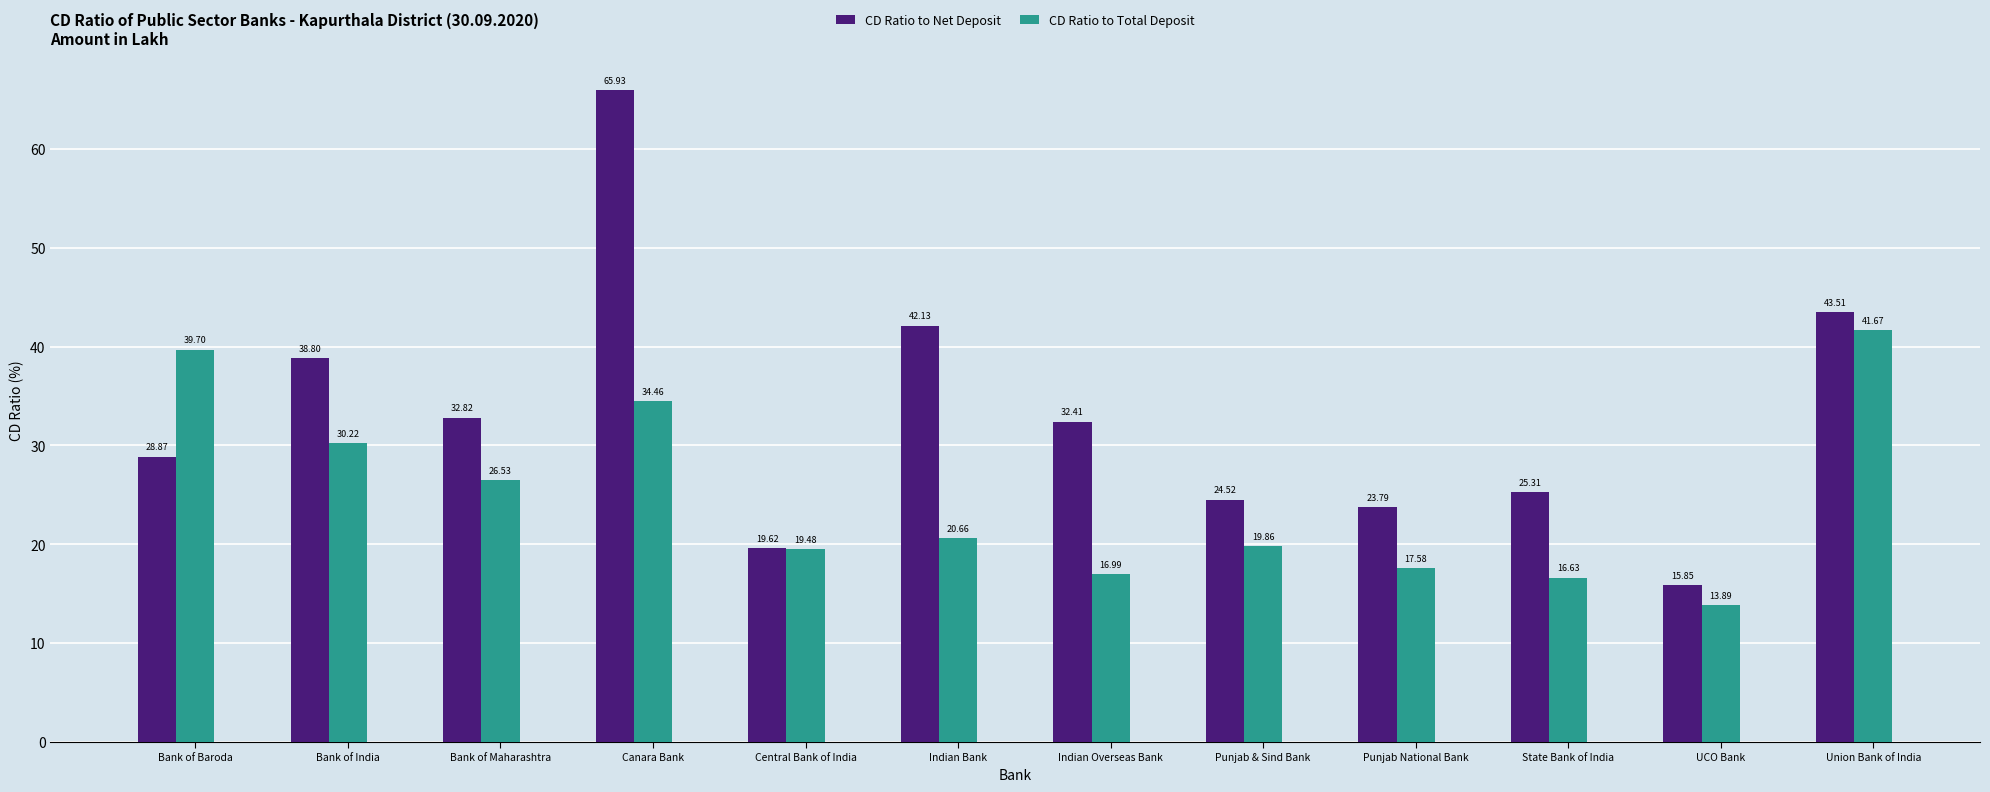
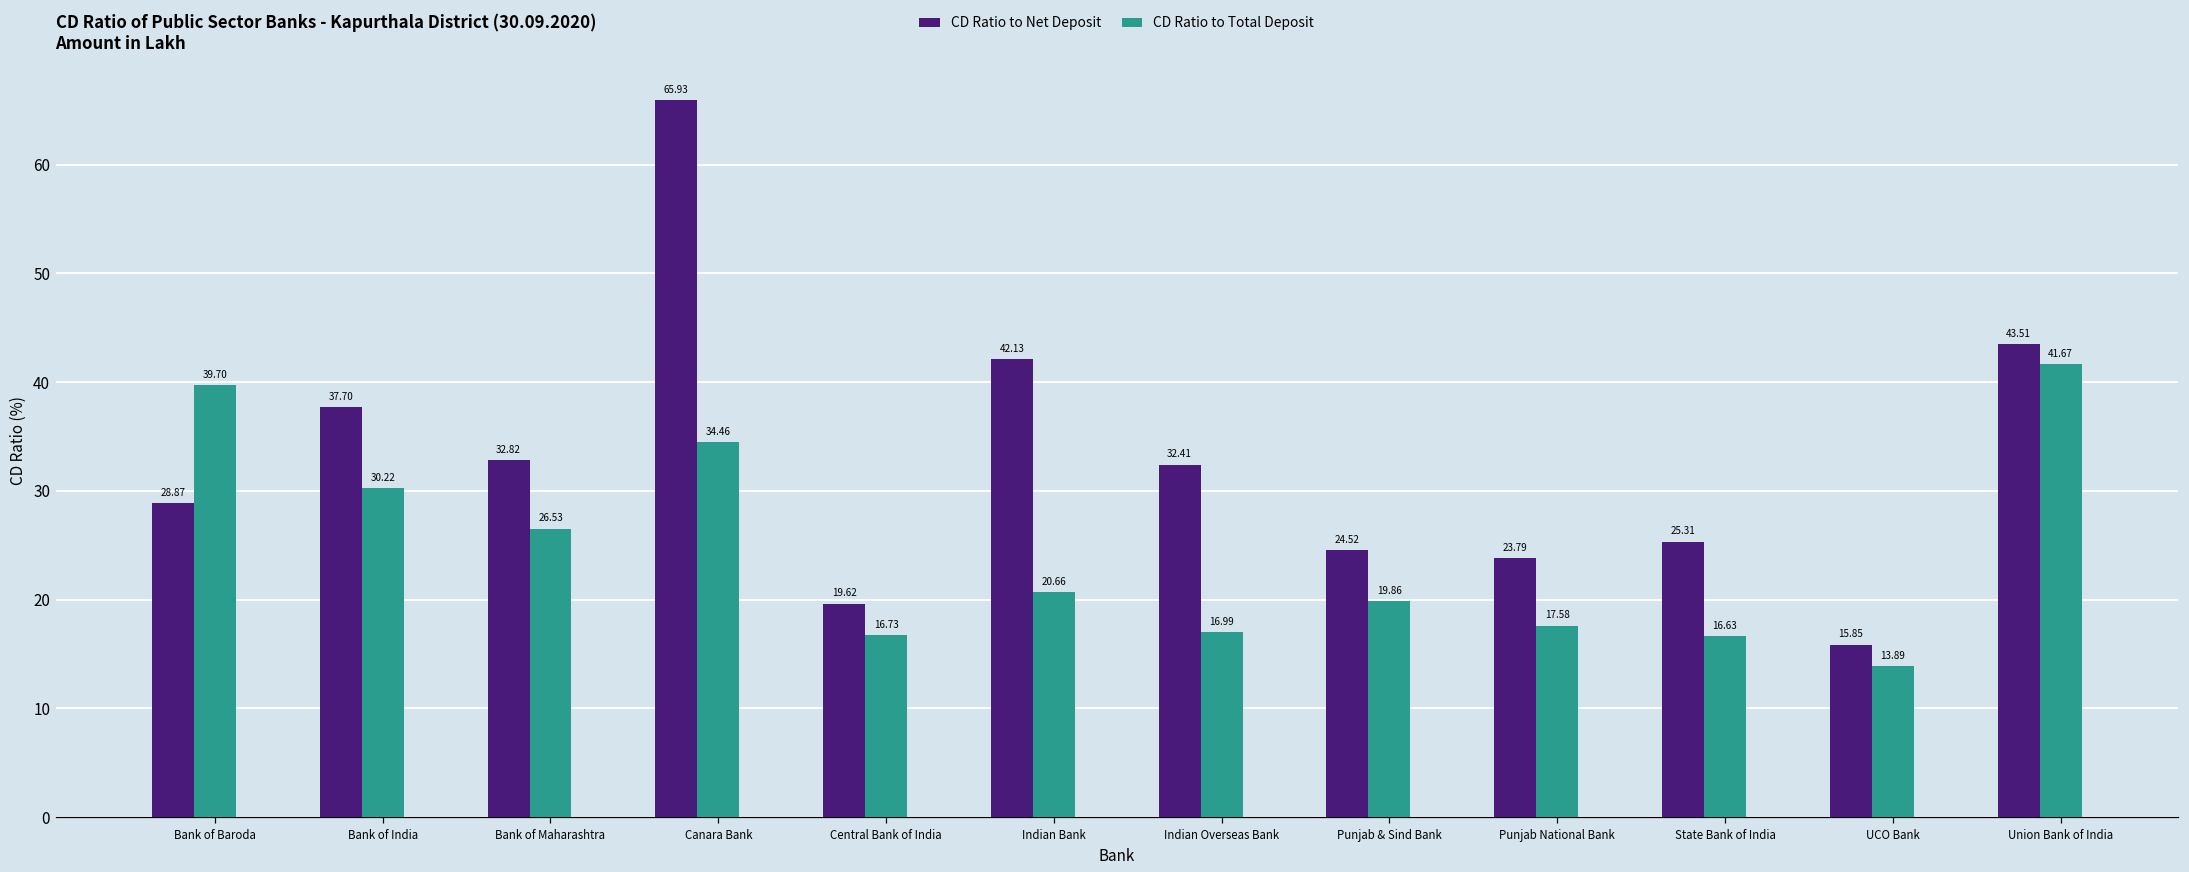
CD Ratio to Net Deposit, Bank of India: 38.80 -> 37.70
CD Ratio to Total Deposit, Central Bank of India: 19.48 -> 16.73
